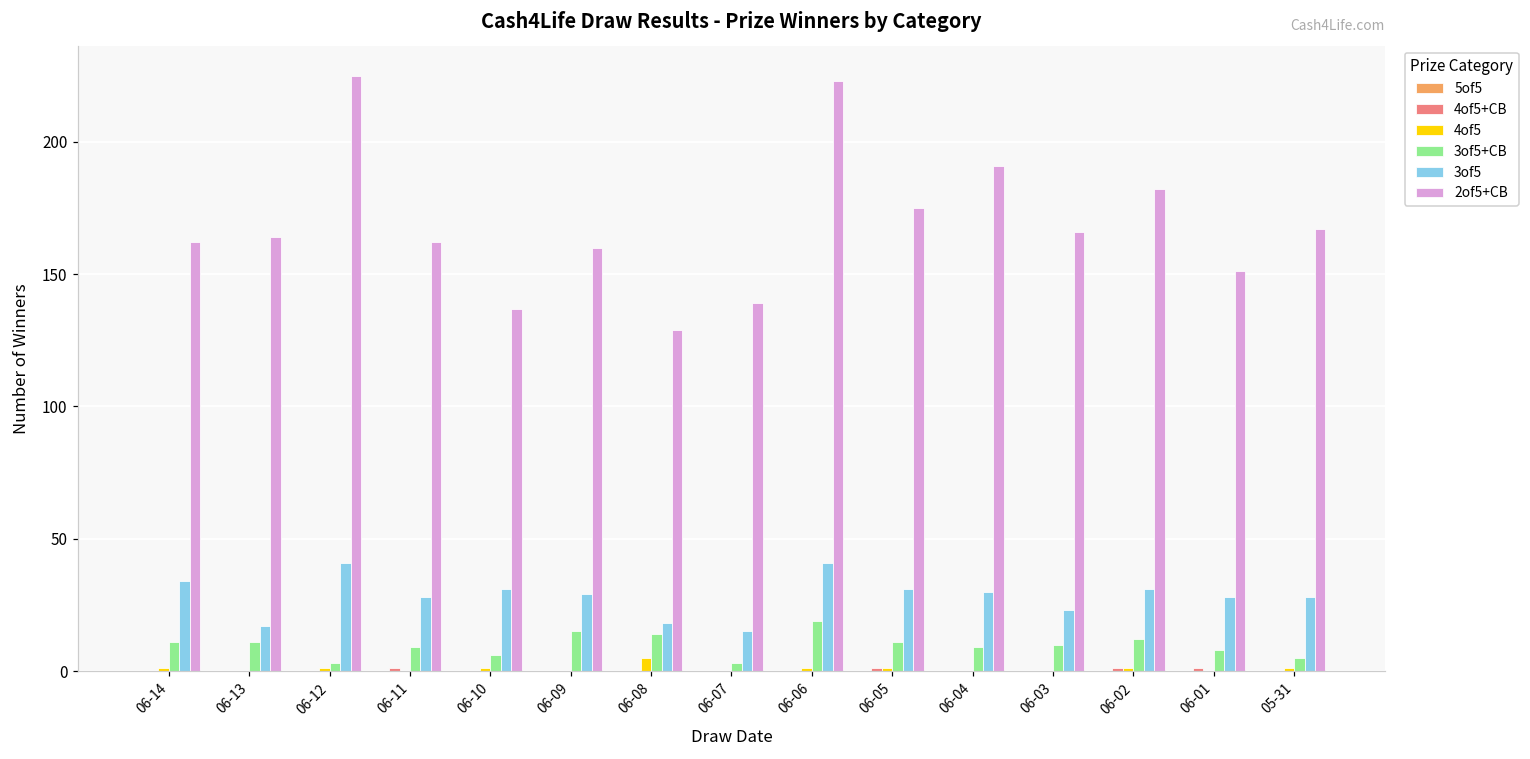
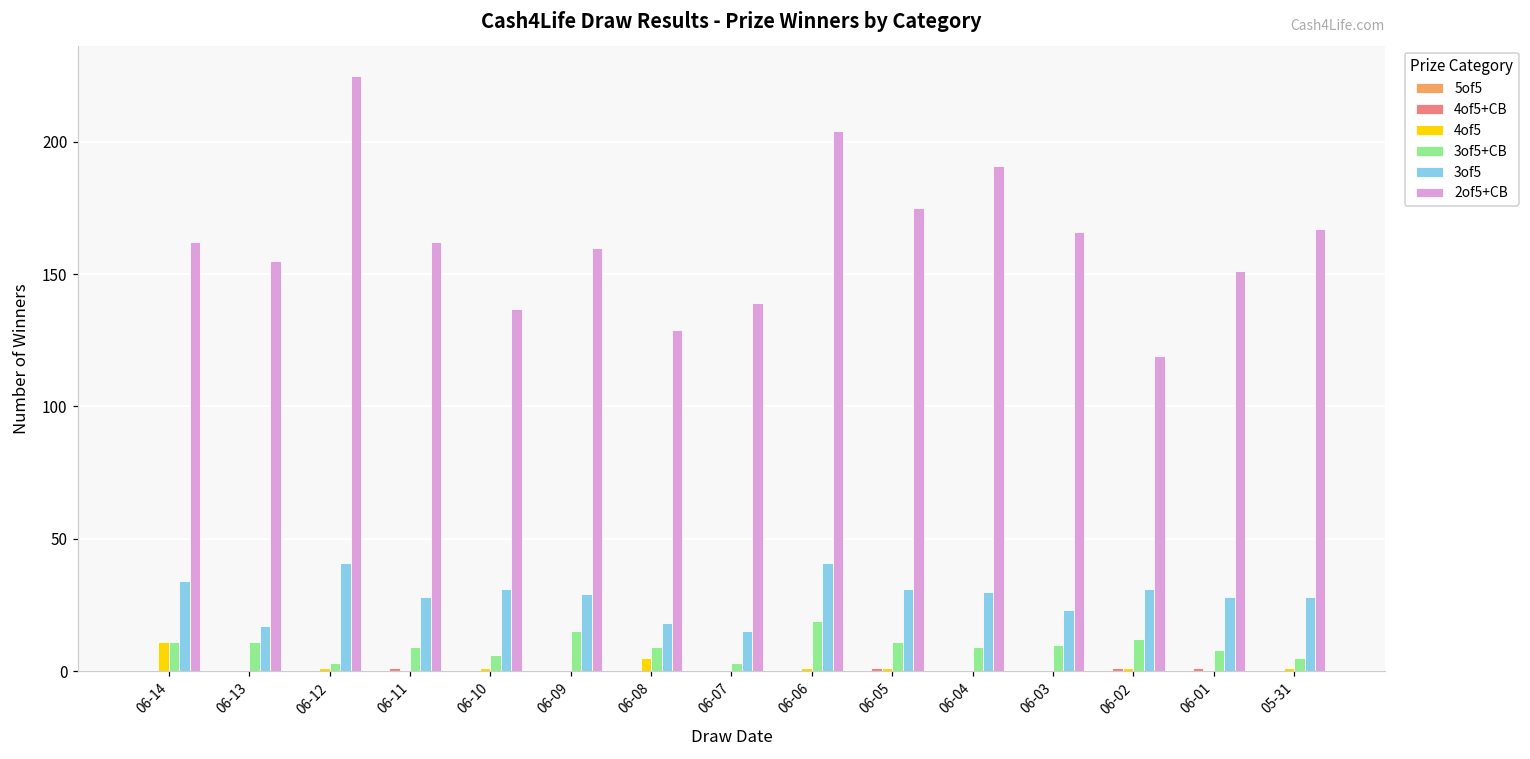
4of5, 06-14: 1 -> 11
2of5+CB, 06-13: 164 -> 155
3of5+CB, 06-08: 14 -> 9
2of5+CB, 06-06: 223 -> 204
2of5+CB, 06-02: 182 -> 119
